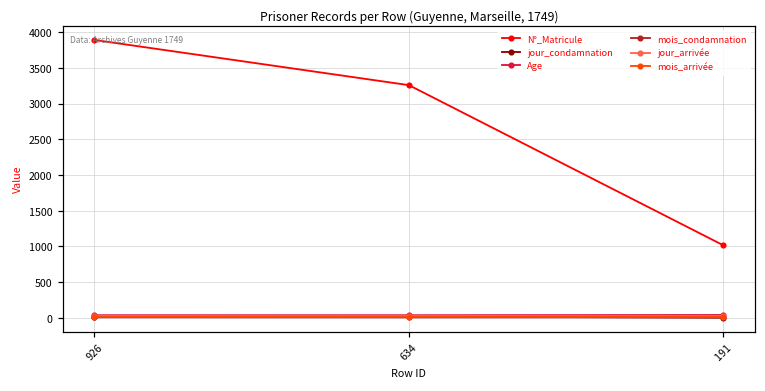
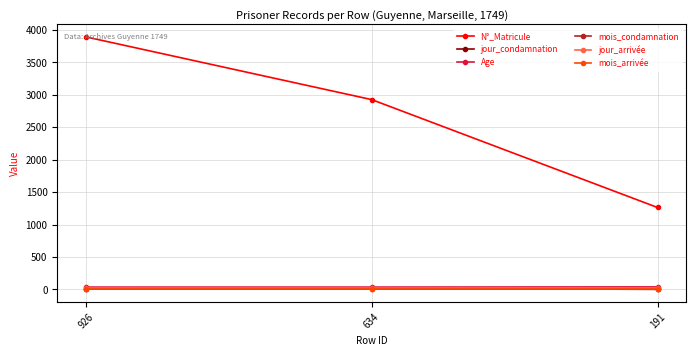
N°_Matricule, 634: 3300 -> 2900
N°_Matricule, 191: 1000 -> 1300
